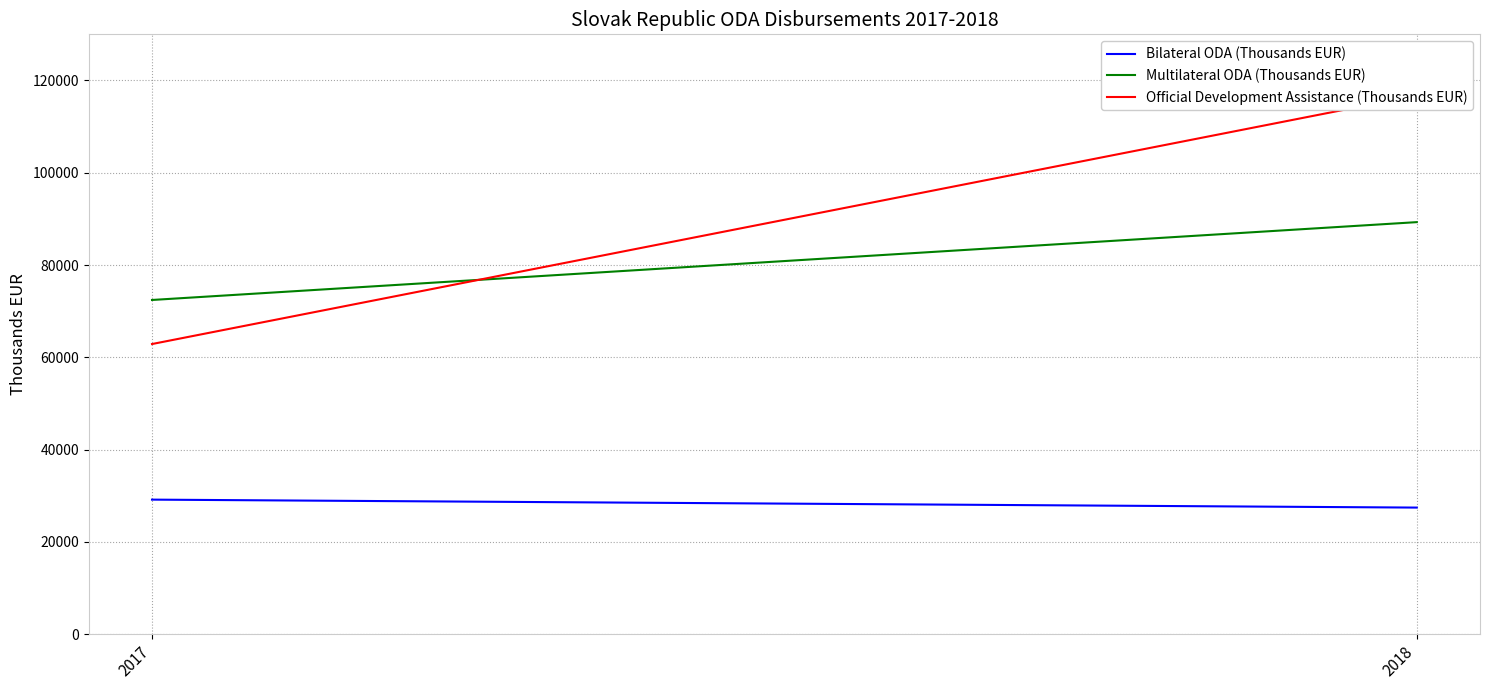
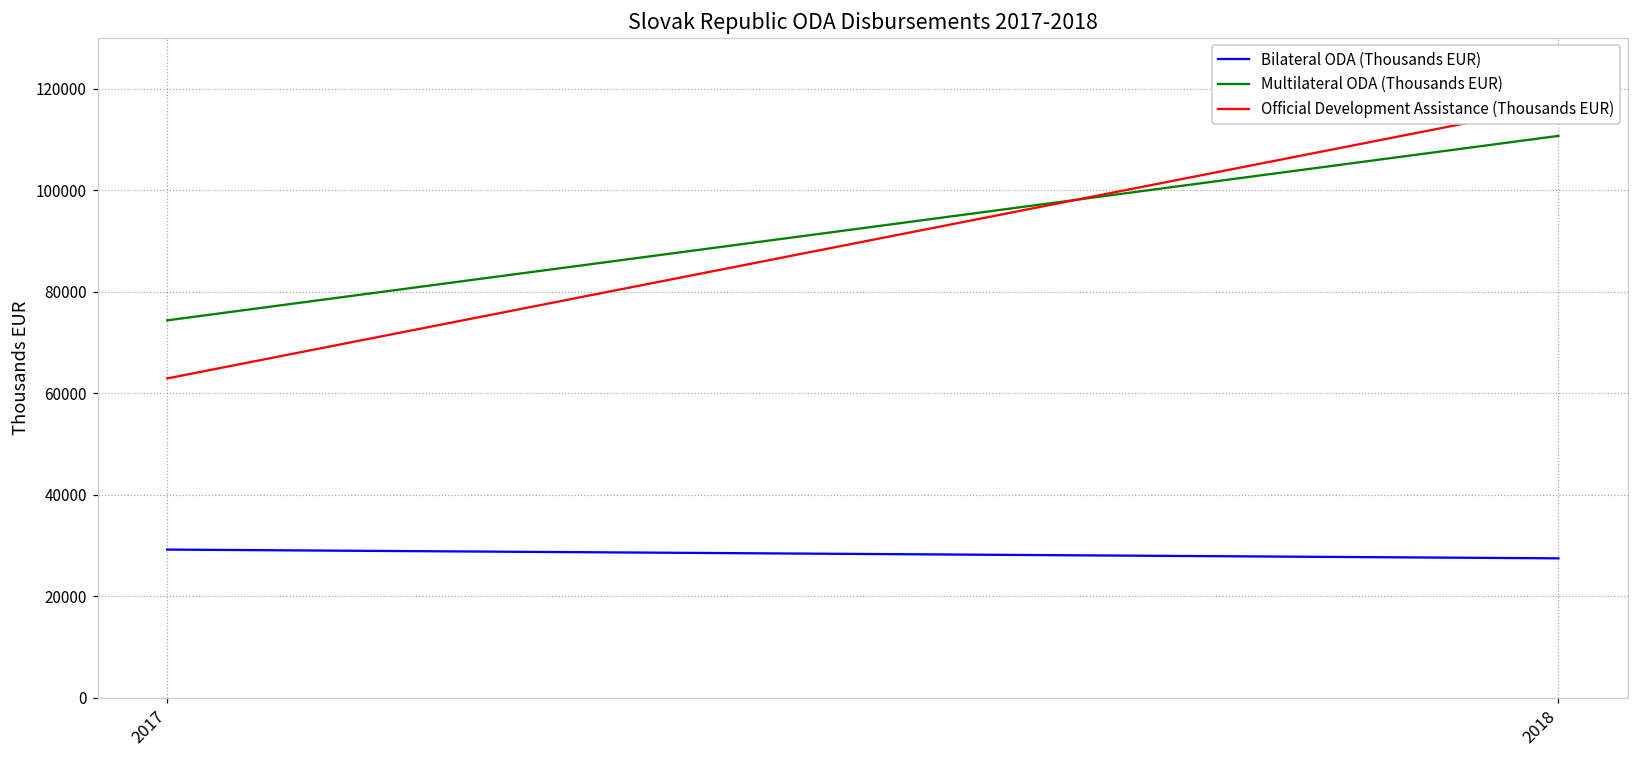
Multilateral ODA (Thousands EUR), 2017: 72000 -> 74000
Multilateral ODA (Thousands EUR), 2018: 89000 -> 111000
